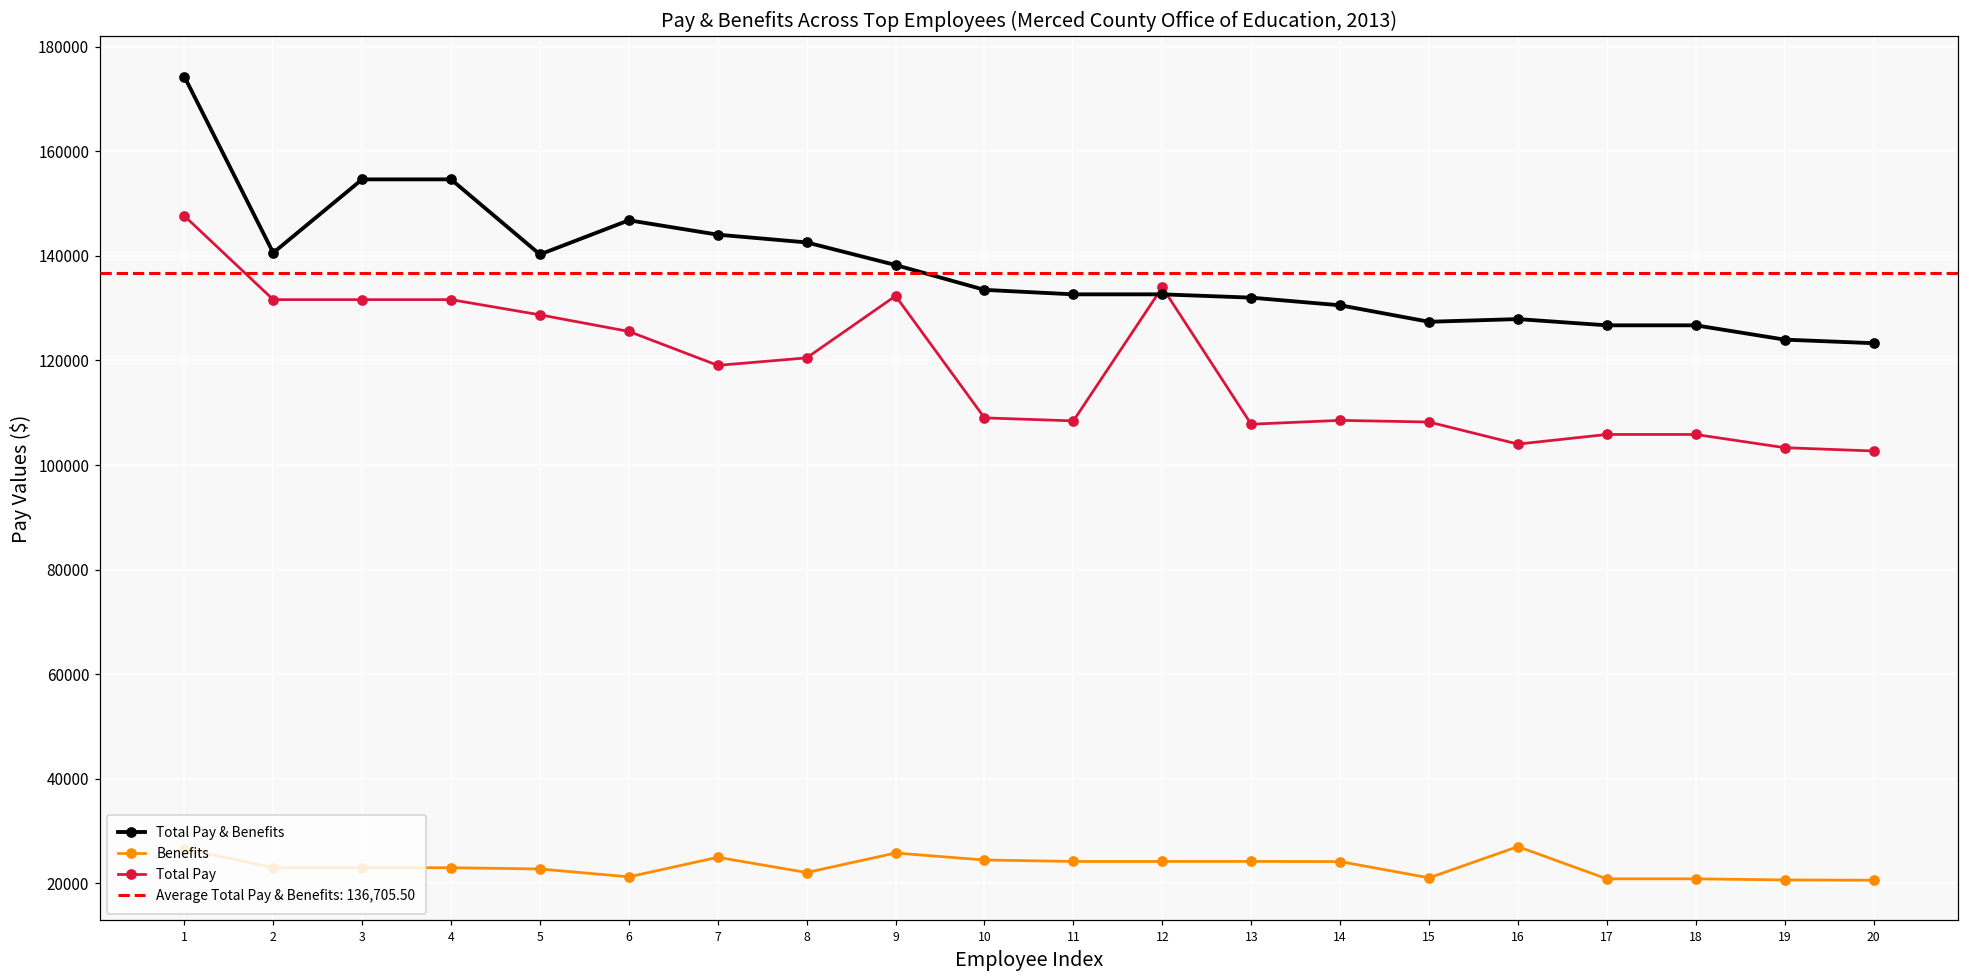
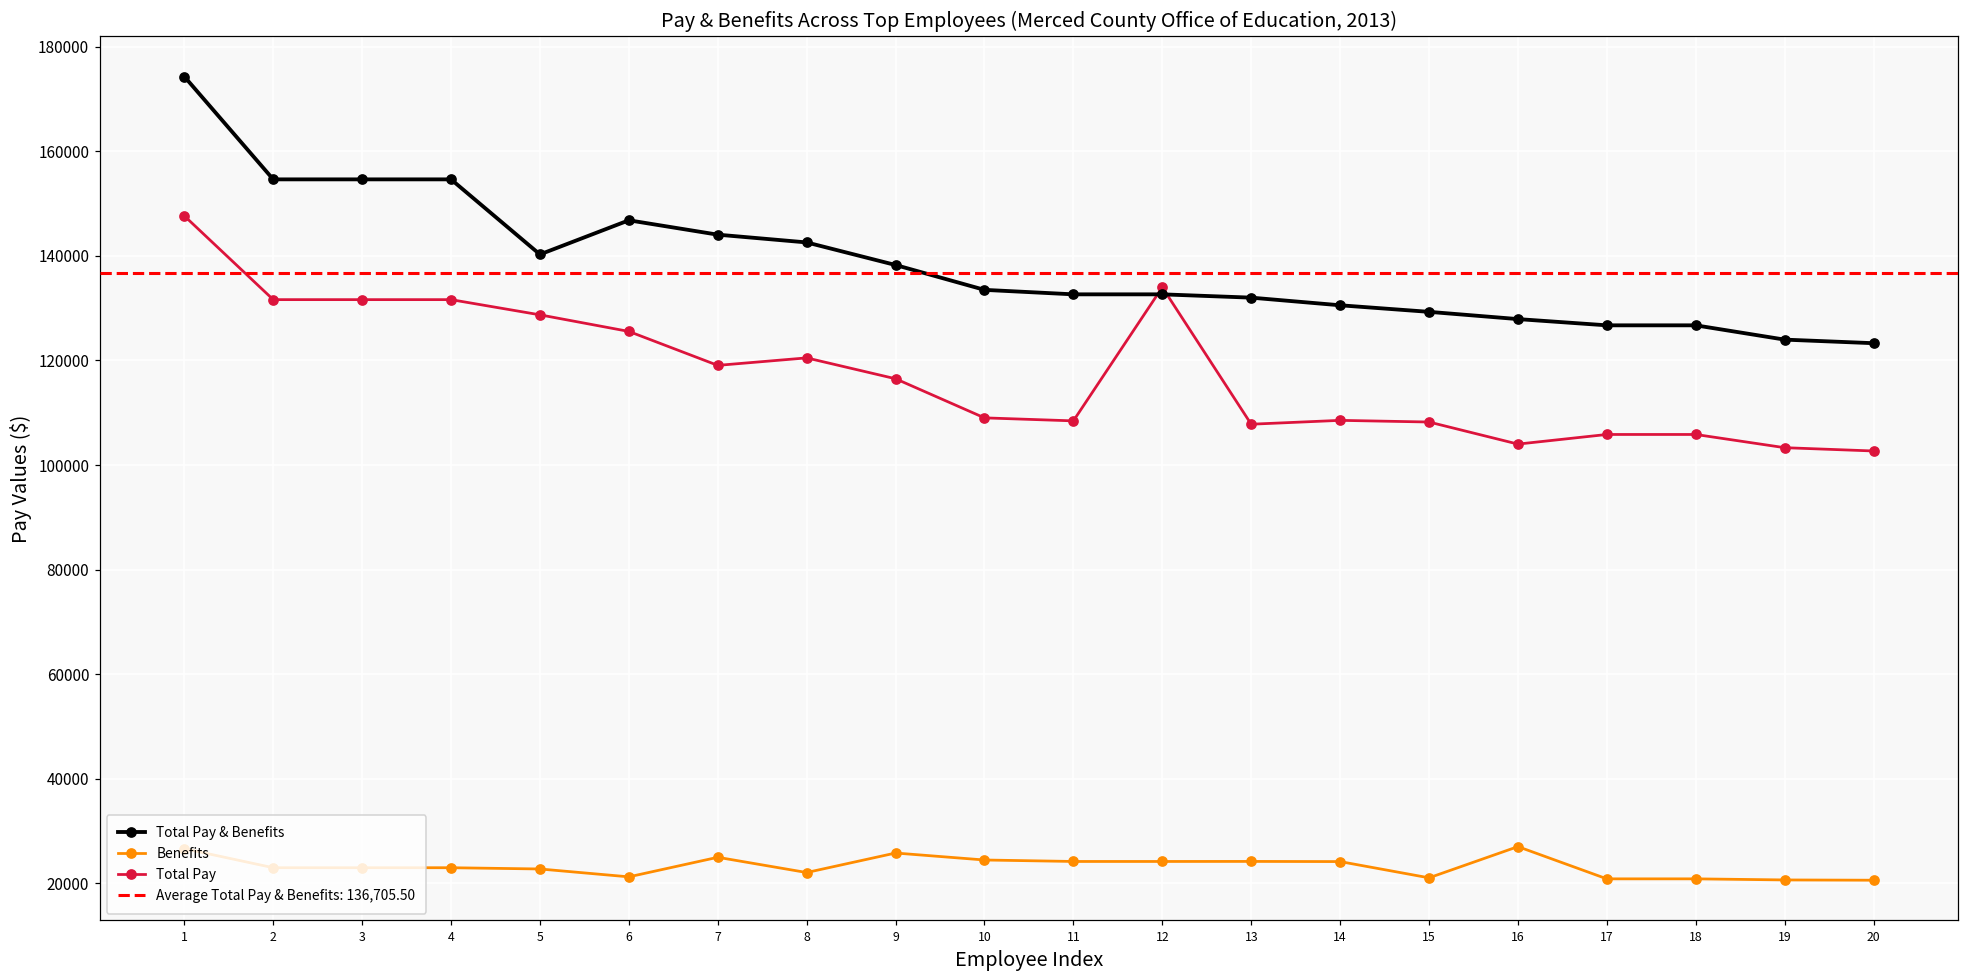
Total Pay & Benefits, 2: 141000 -> 155000
Total Pay, 9: 132000 -> 116000
Total Pay & Benefits, 15: 127000 -> 129000
